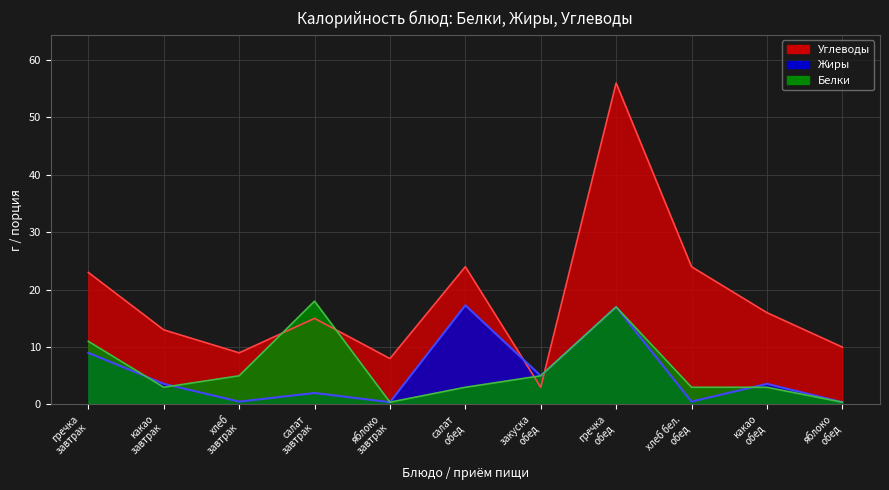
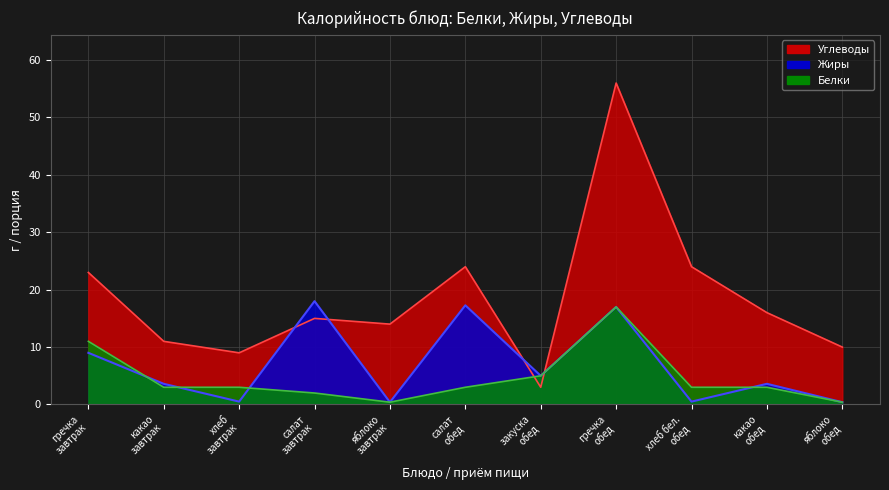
Углеводы, какао завтрак: 13 -> 11
Белки, хлеб завтрак: 5 -> 3
Жиры, салат завтрак: 2 -> 18
Белки, салат завтрак: 18 -> 2
Углеводы, яблоко завтрак: 8 -> 14
